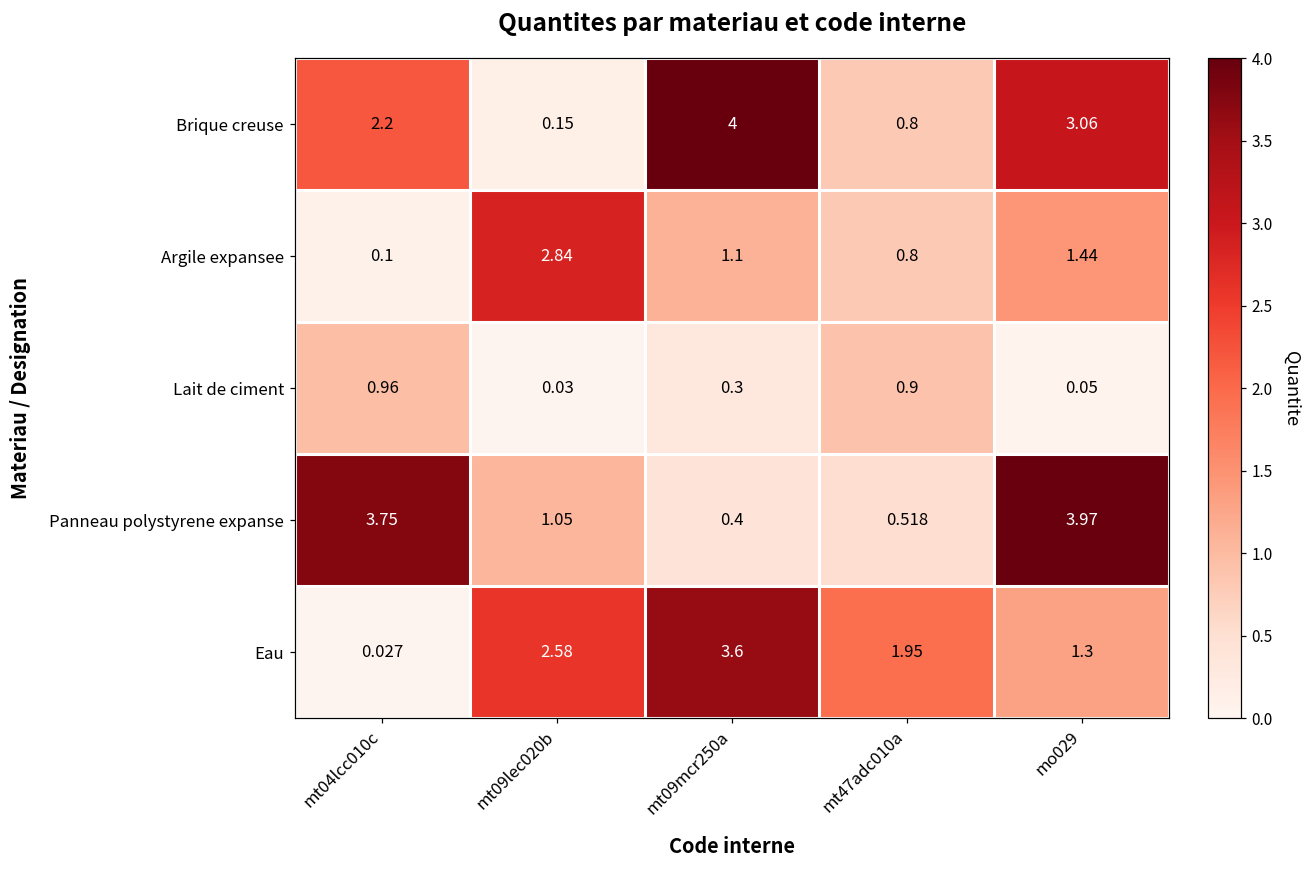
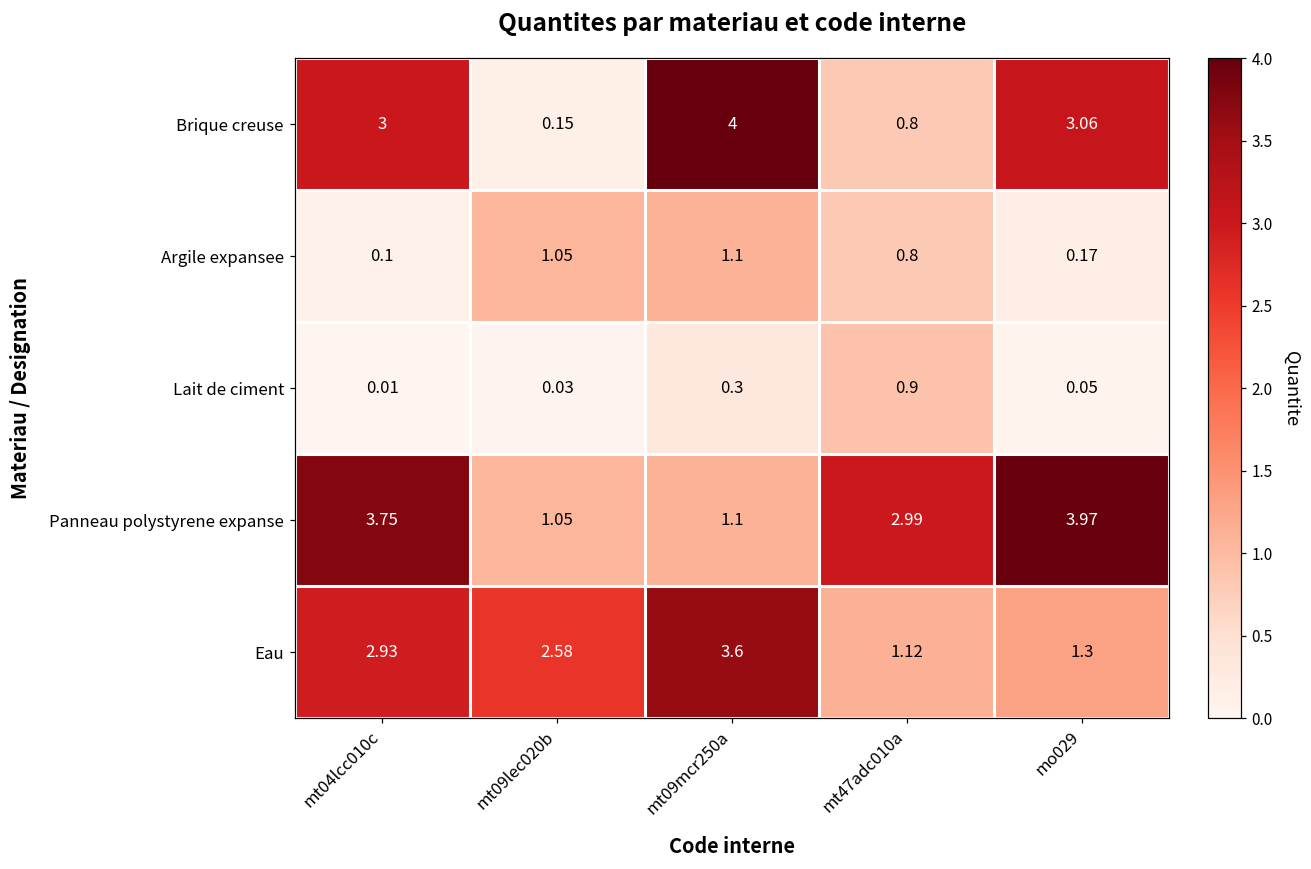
Brique creuse, mt04lcc010c: 2.2 -> 3
Argile expansee, mt09lec020b: 2.84 -> 1.05
Argile expansee, mo029: 1.44 -> 0.17
Lait de ciment, mt04lcc010c: 0.96 -> 0.01
Panneau polystyrene expanse, mt09mcr250a: 0.4 -> 1.1
Panneau polystyrene expanse, mt47adc010a: 0.518 -> 2.99
Eau, mt04lcc010c: 0.027 -> 2.93
Eau, mt47adc010a: 1.95 -> 1.12
